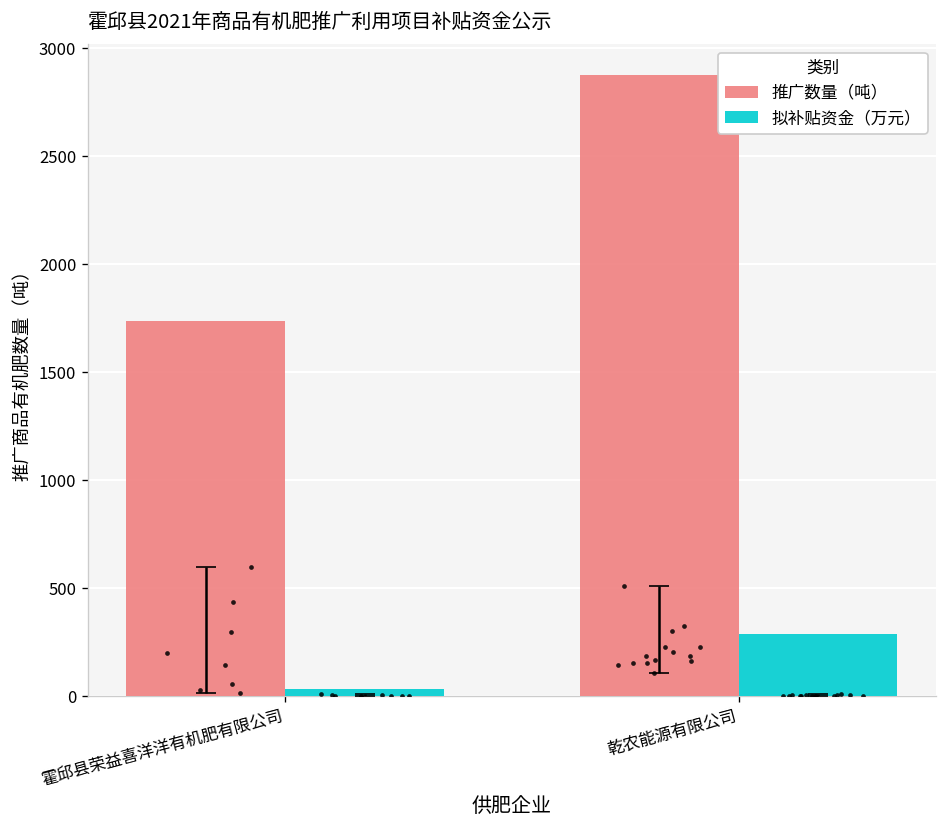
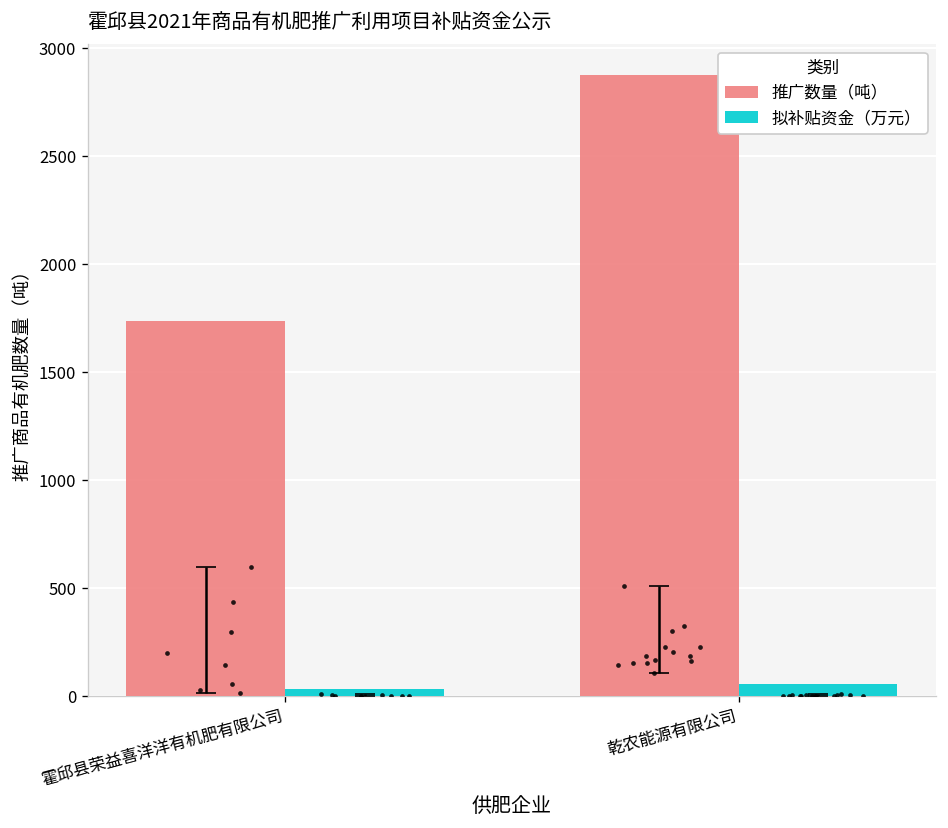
拟补贴资金（万元）, 乾农能源有限公司: 290 -> 60
